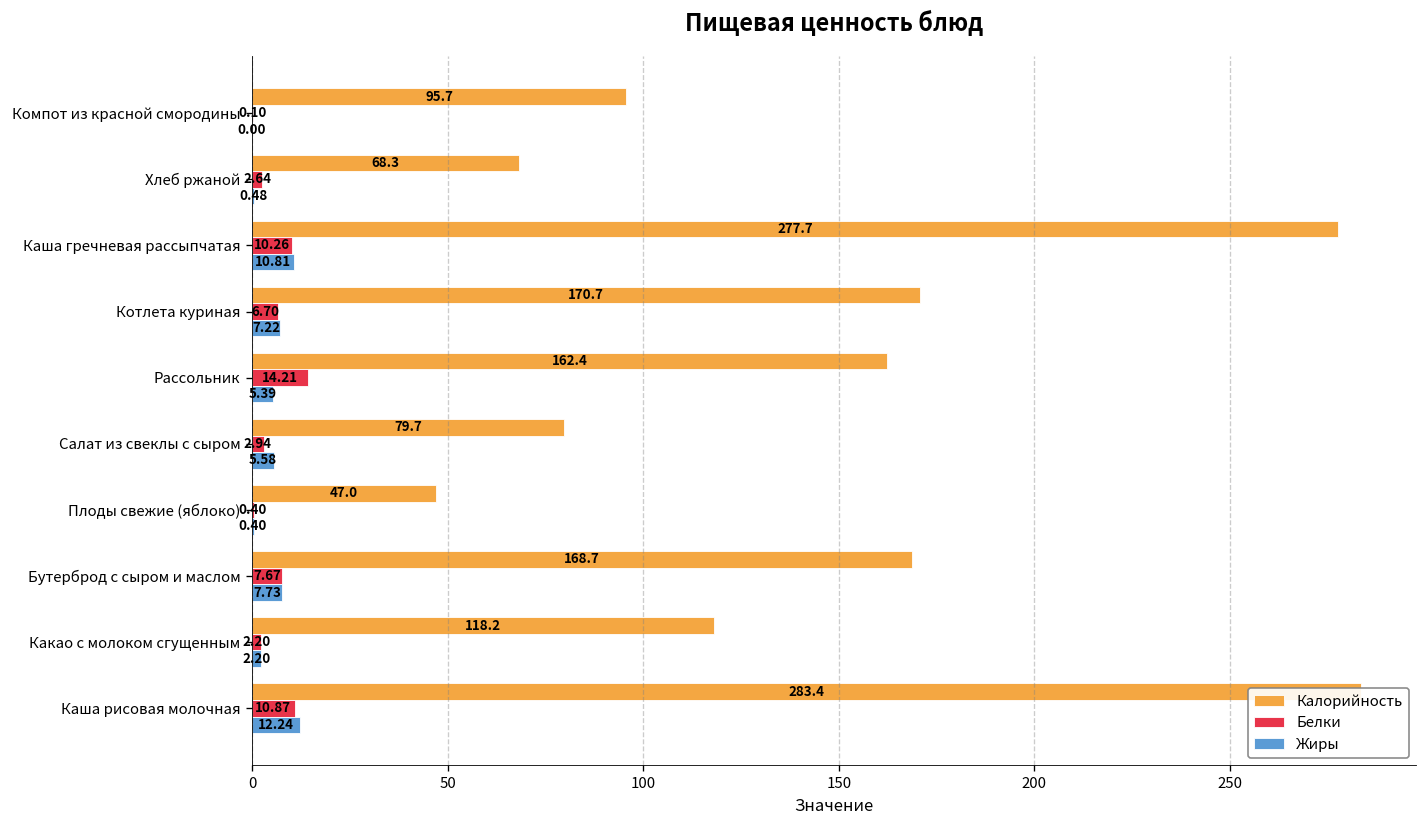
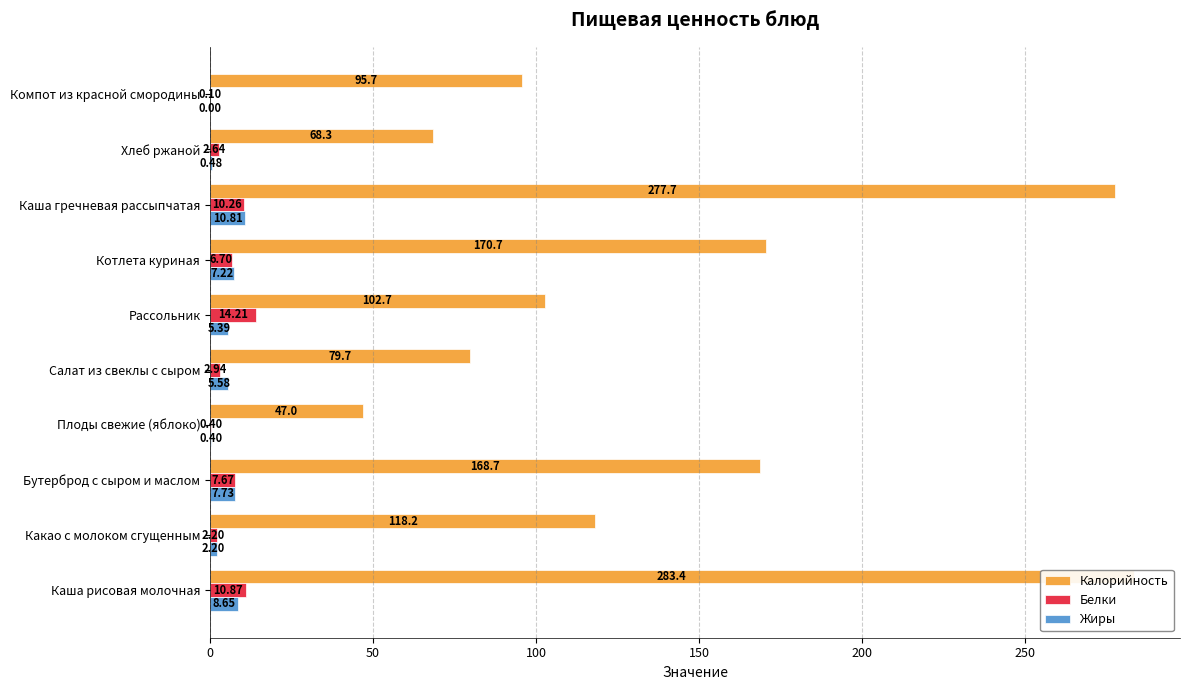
Калорийность, Рассольник: 162.4 -> 102.7
Жиры, Каша рисовая молочная: 12.24 -> 8.65
